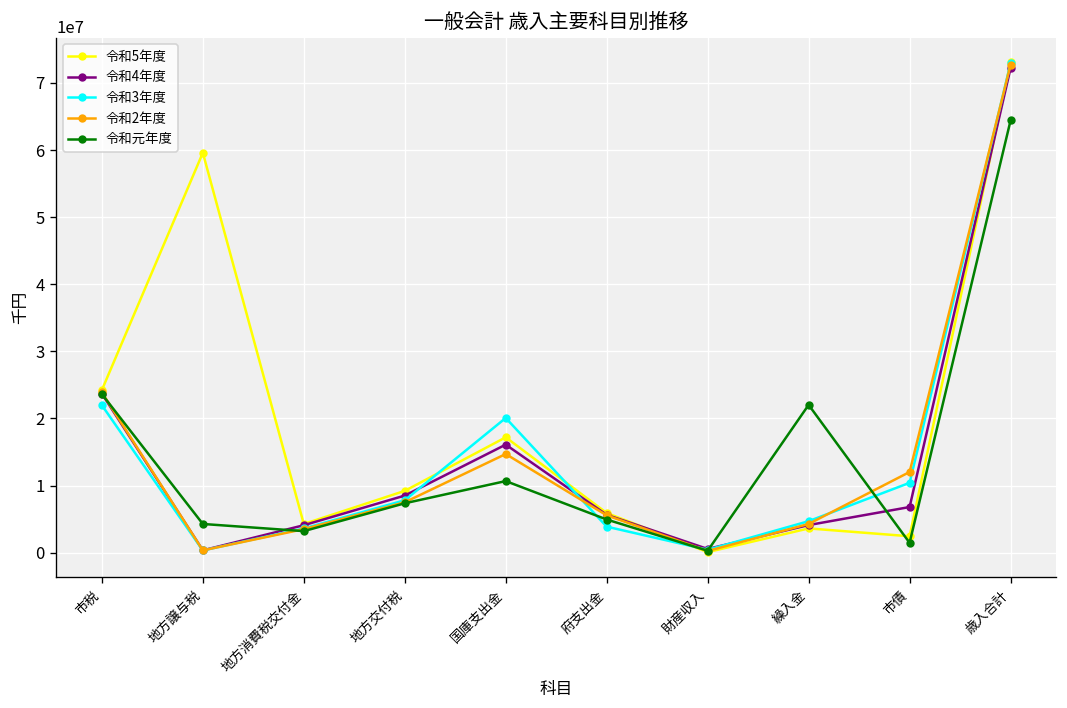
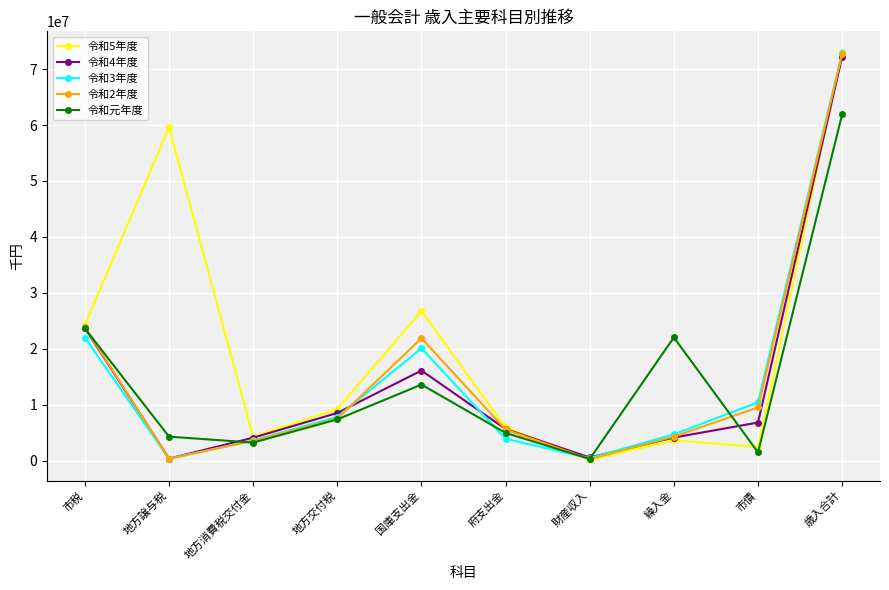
令和5年度, 国庫支出金: 17000000 -> 27000000
令和2年度, 国庫支出金: 15000000 -> 22000000
令和元年度, 国庫支出金: 11000000 -> 14000000
令和2年度, 市債: 12000000 -> 10000000
令和元年度, 歳入合計: 64000000 -> 62000000
